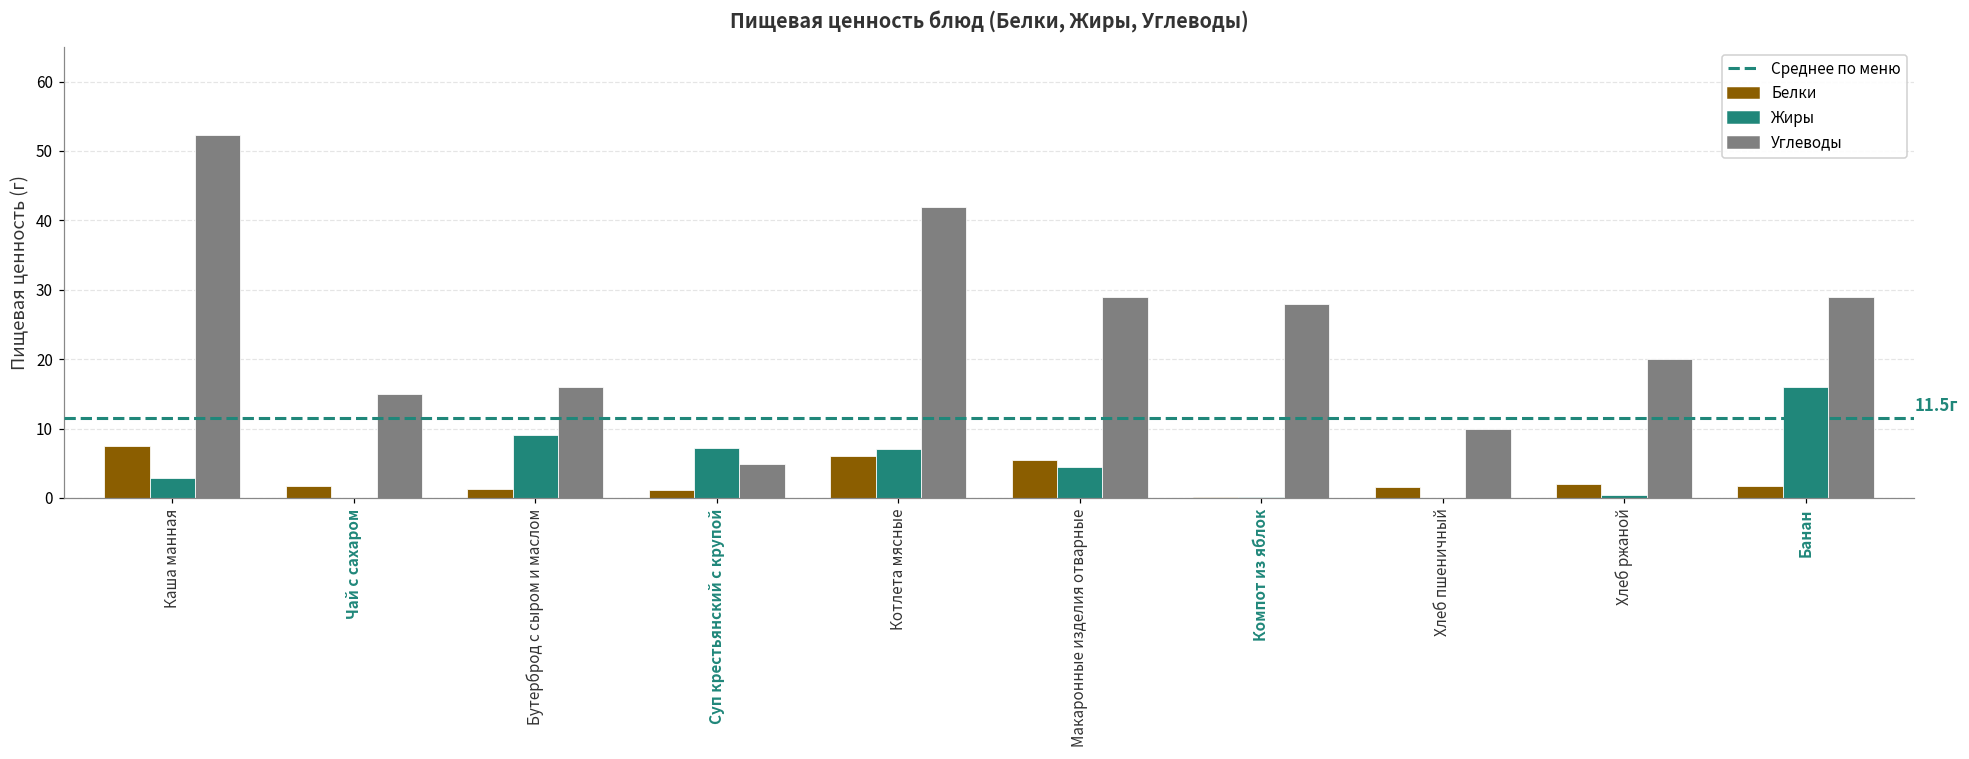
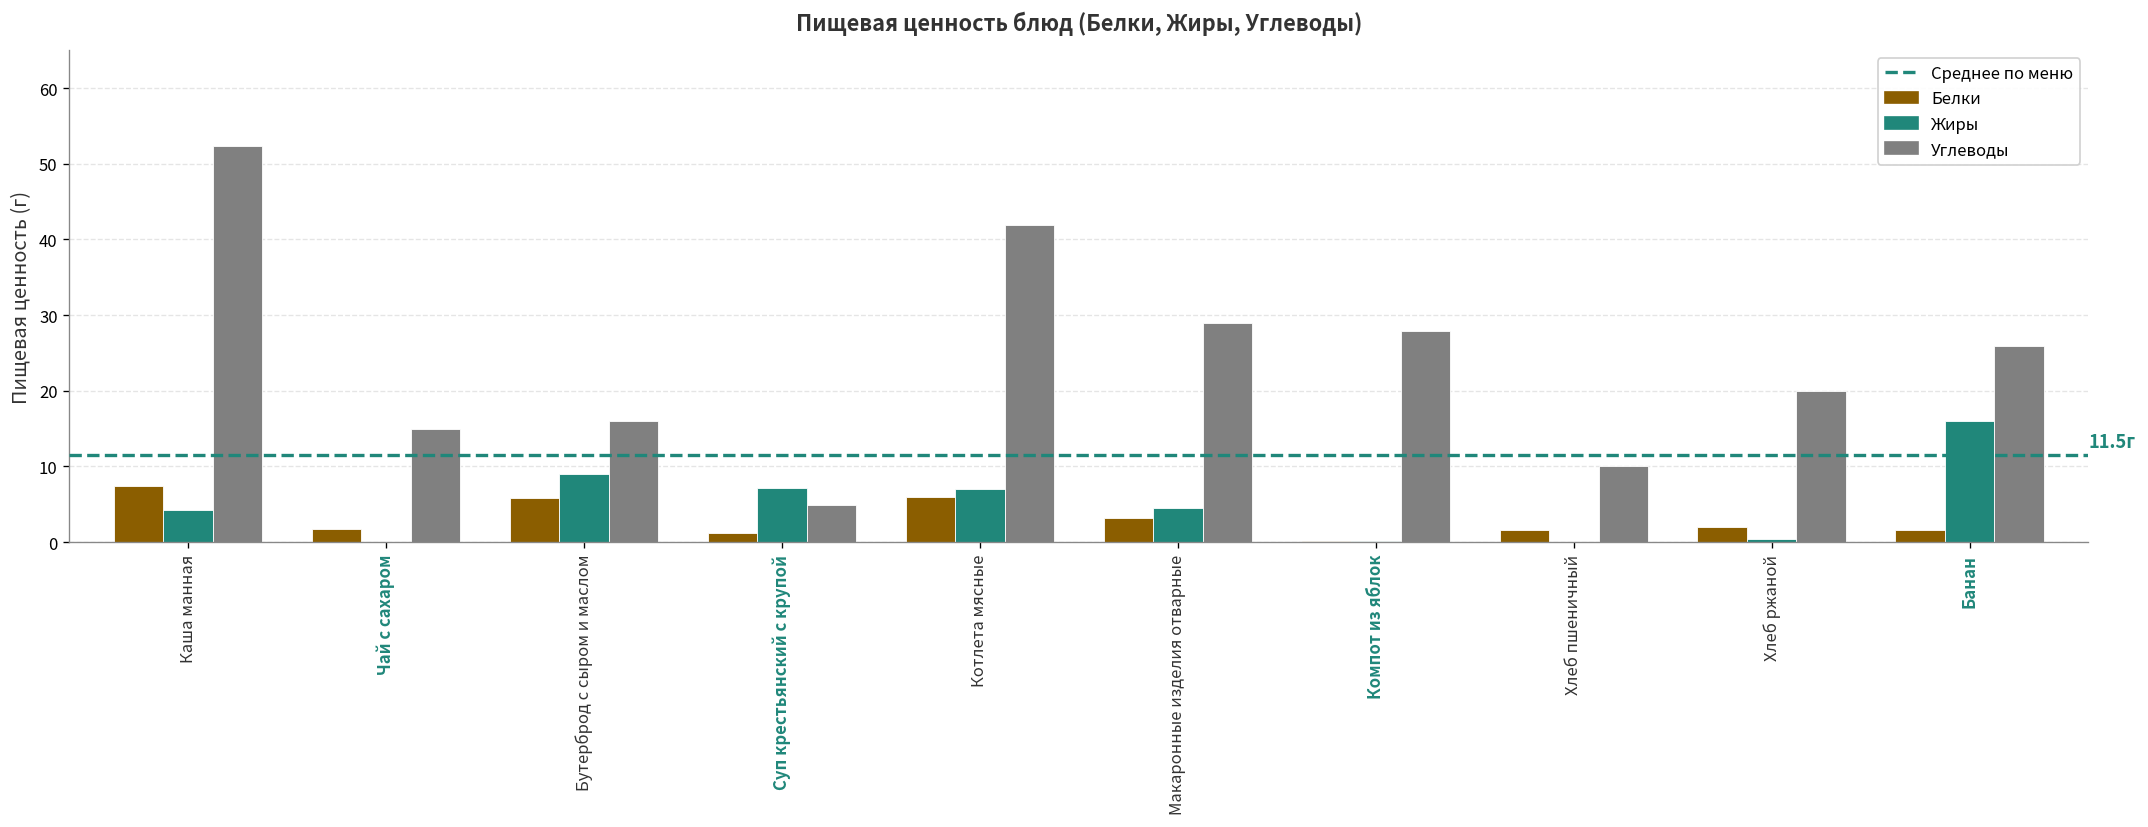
Жиры, Каша манная: 3 -> 4
Белки, Бутерброд с сыром и маслом: 1 -> 6
Белки, Макаронные изделия отварные: 6 -> 3
Углеводы, Банан: 29 -> 26
